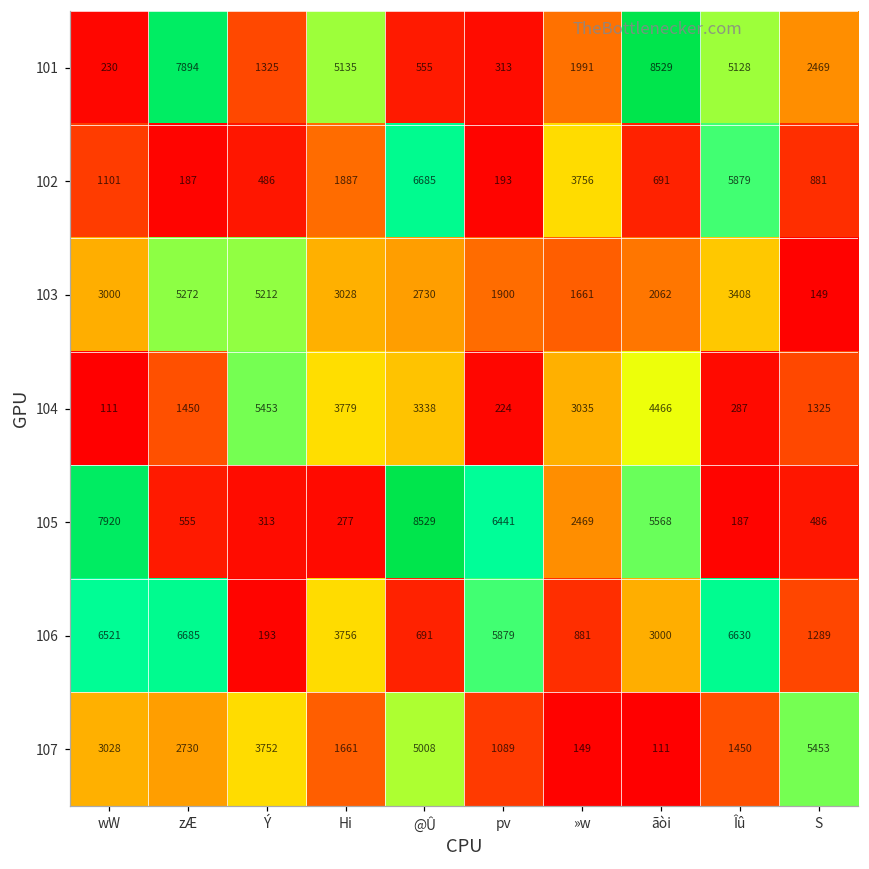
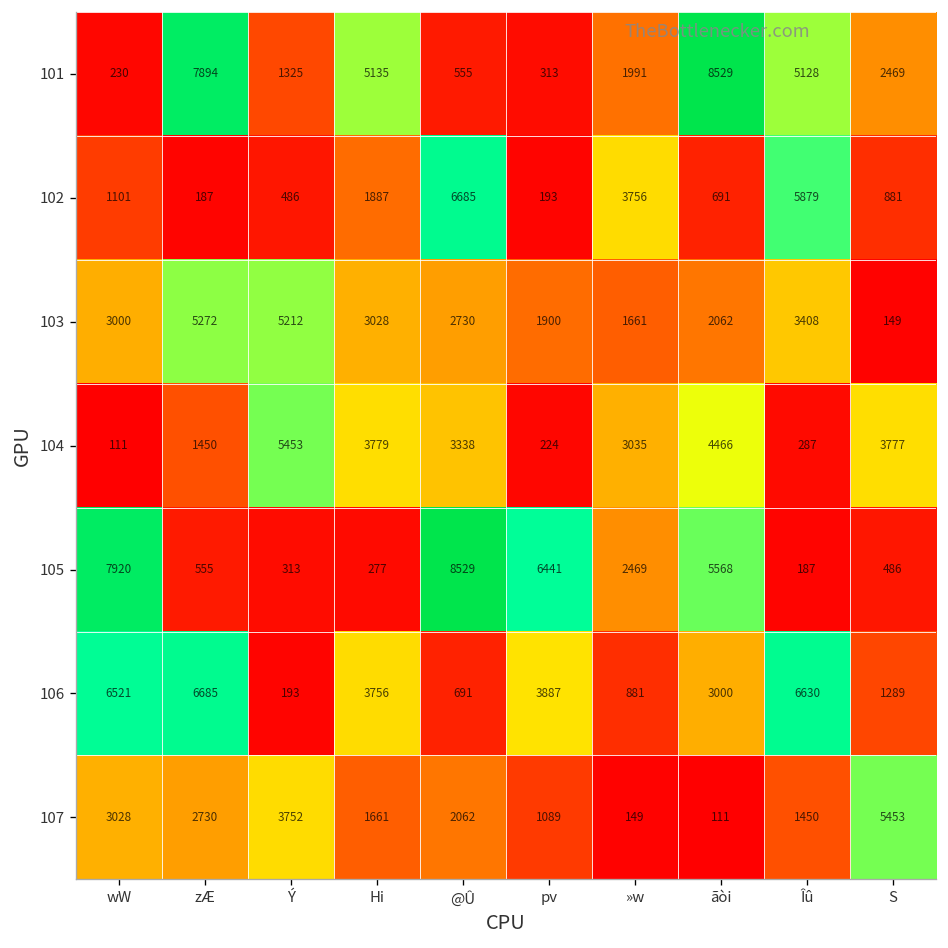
104, S: 1325 -> 3777
106, pv: 5879 -> 3887
107, @Û: 5008 -> 2062
